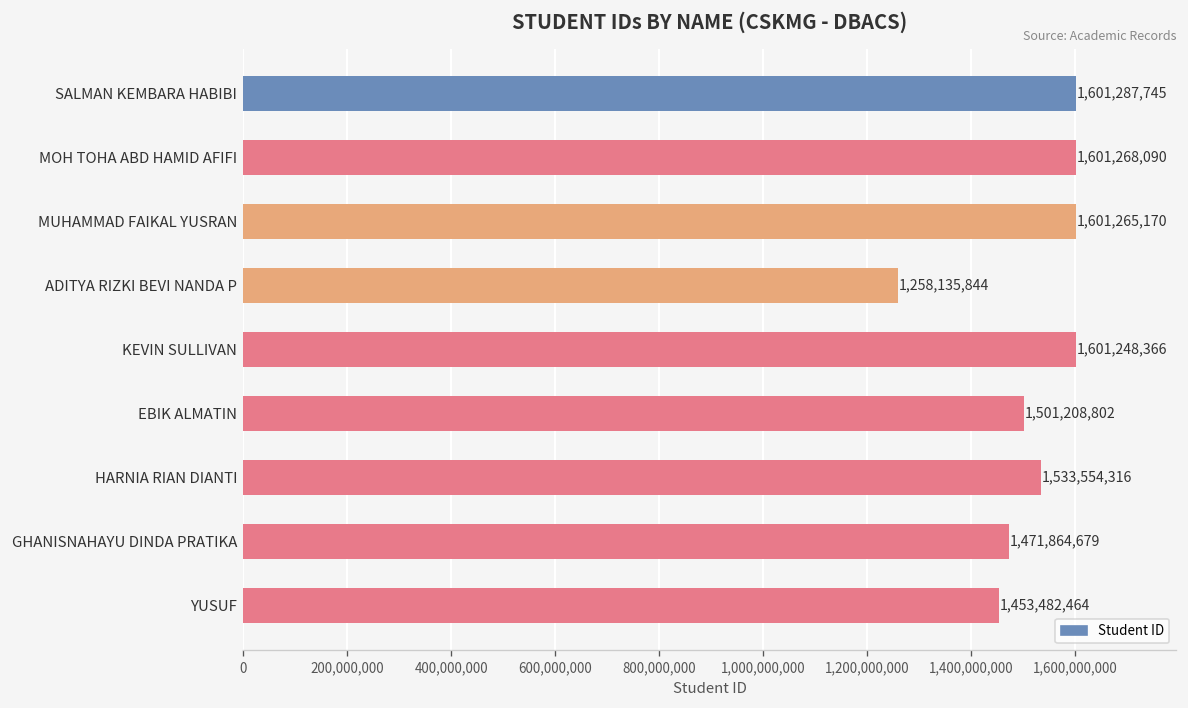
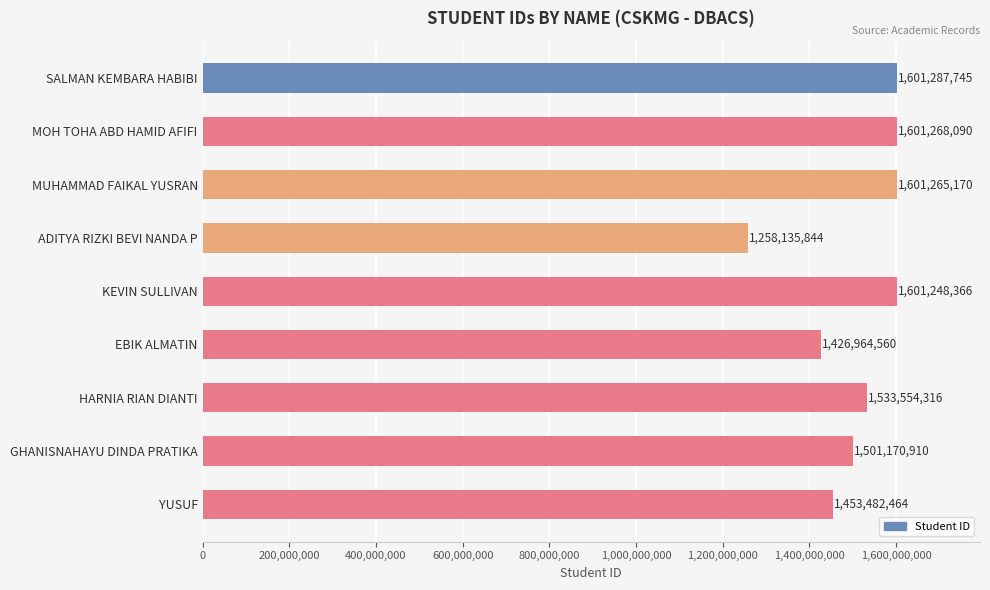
EBIK ALMATIN: 1,501,208,802 -> 1,426,964,560
GHANISNAHAYU DINDA PRATIKA: 1,471,864,679 -> 1,501,170,910
